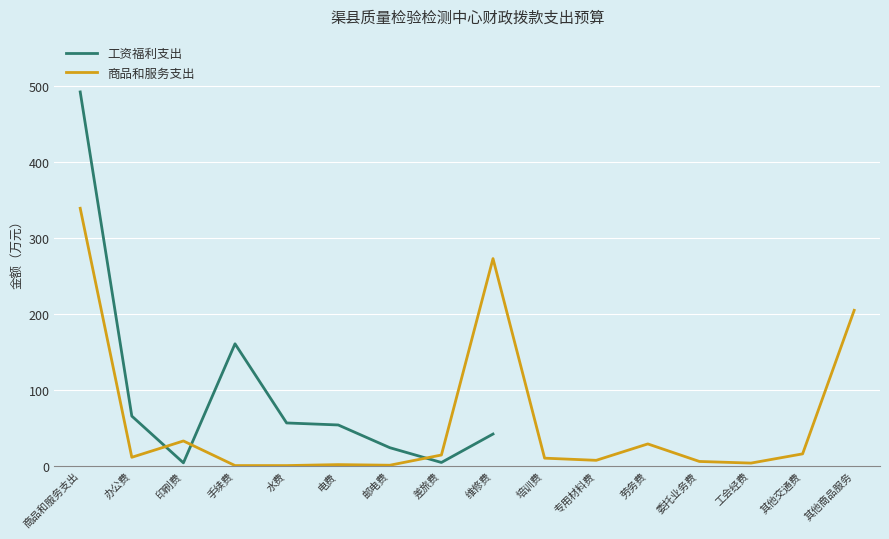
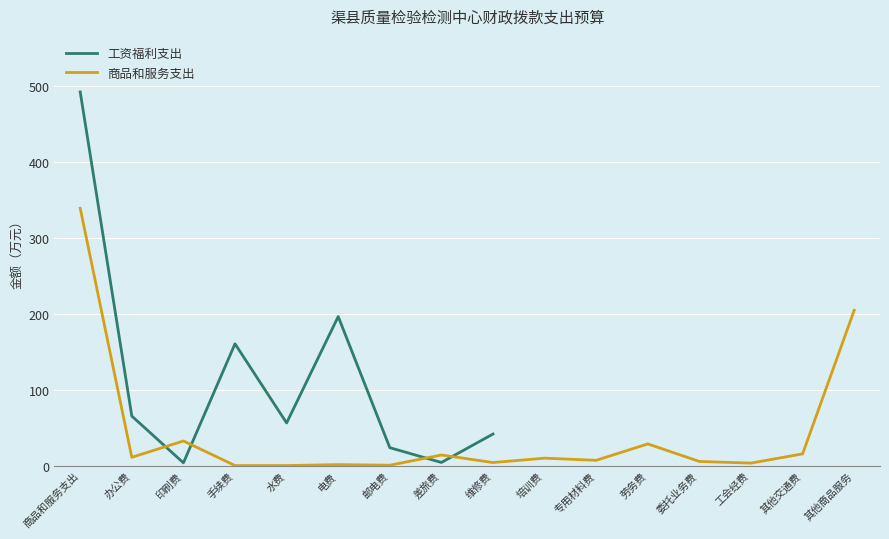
工资福利支出, 电费: 50 -> 200
商品和服务支出, 维修费: 270 -> 0
